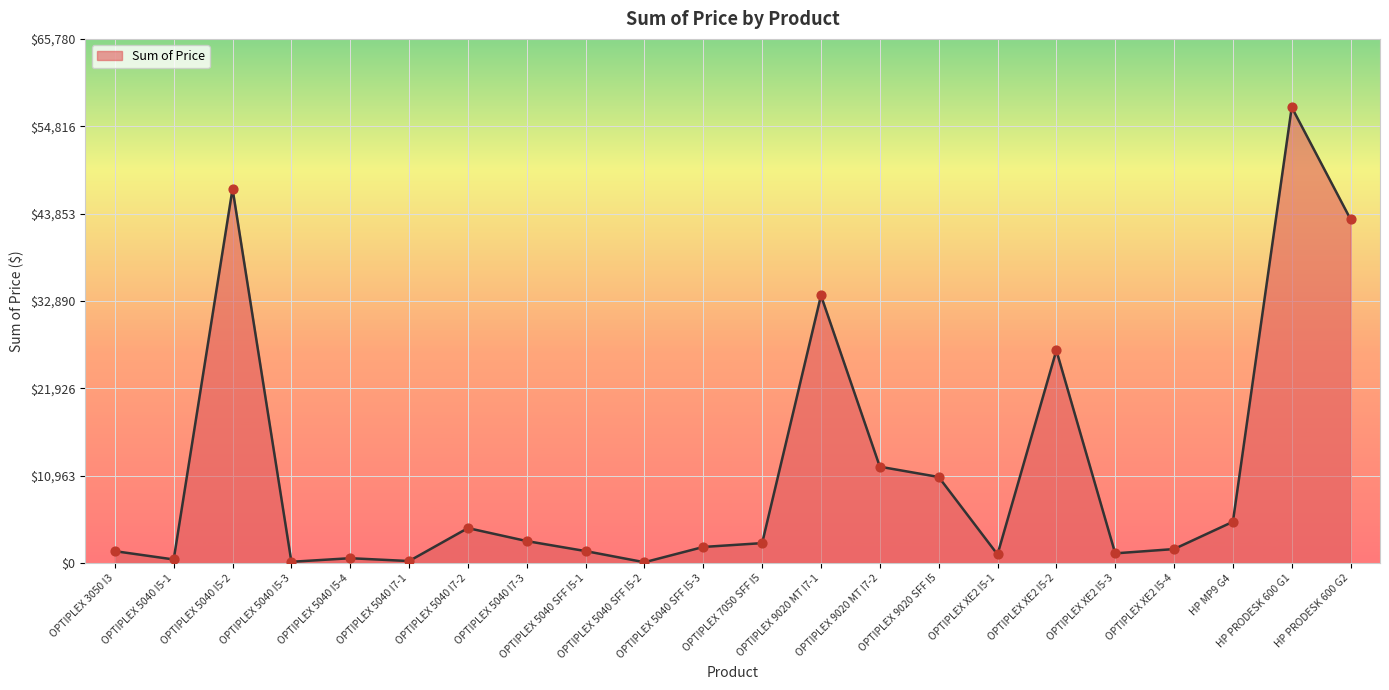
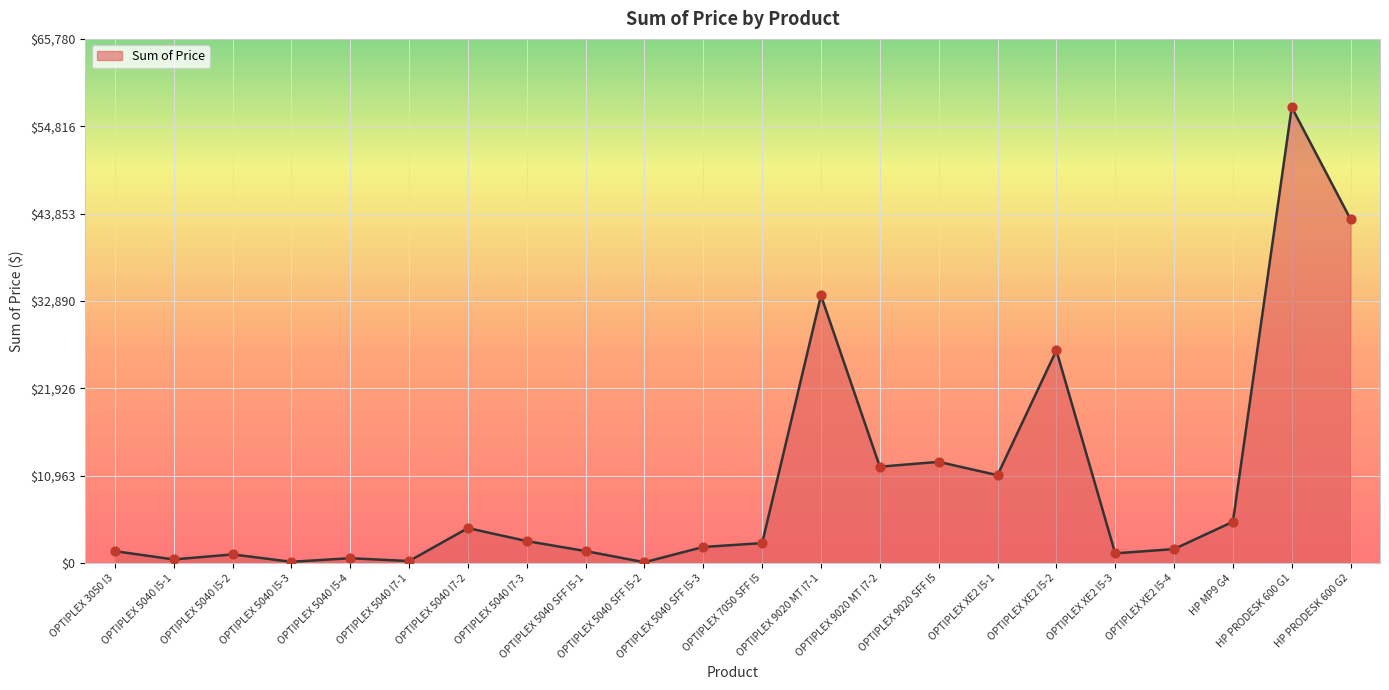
OPTIPLEX 5040 I5-2: $47,000 -> $1,000
OPTIPLEX 9020 SFF I5: $11,000 -> $13,000
OPTIPLEX XE2 I5-1: $1,000 -> $11,000
